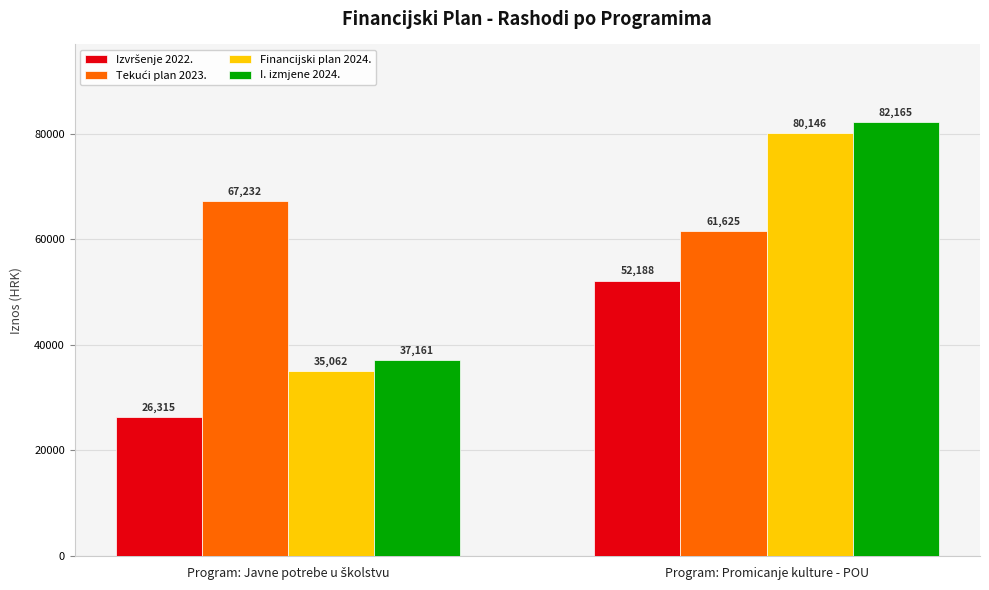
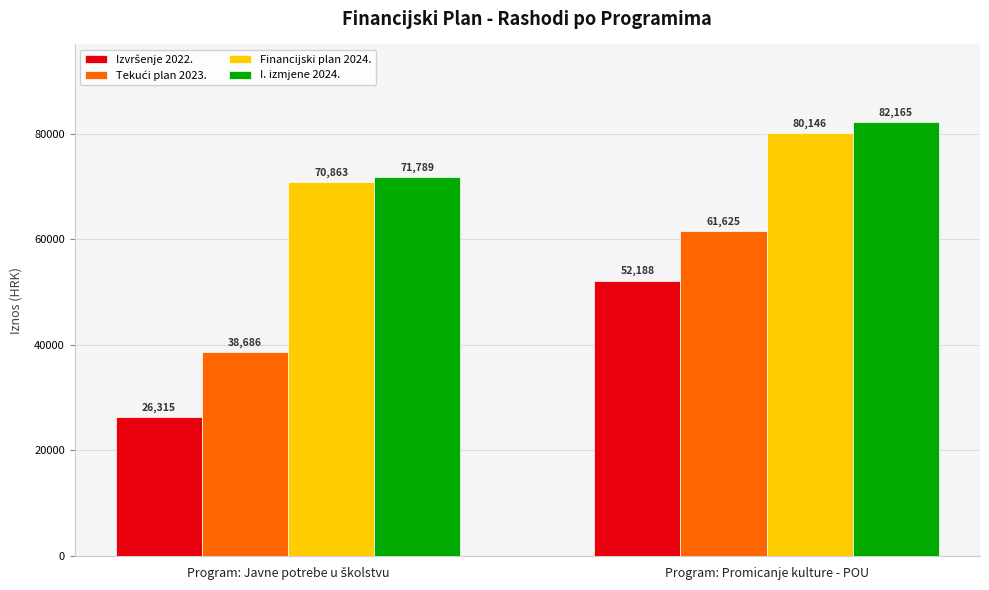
Tekući plan 2023., Program: Javne potrebe u školstvu: 67,232 -> 38,686
Financijski plan 2024., Program: Javne potrebe u školstvu: 35,062 -> 70,863
I. izmjene 2024., Program: Javne potrebe u školstvu: 37,161 -> 71,789
